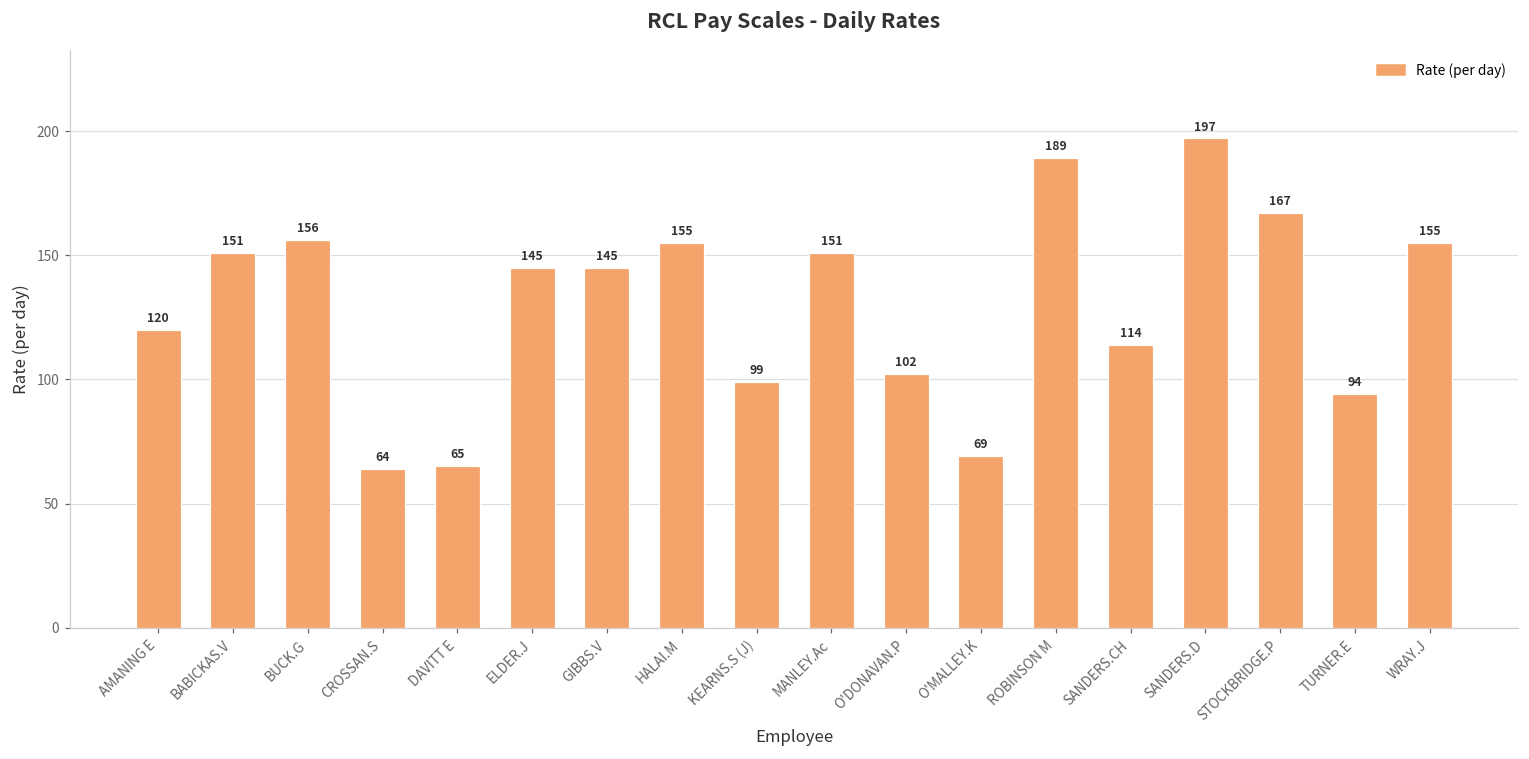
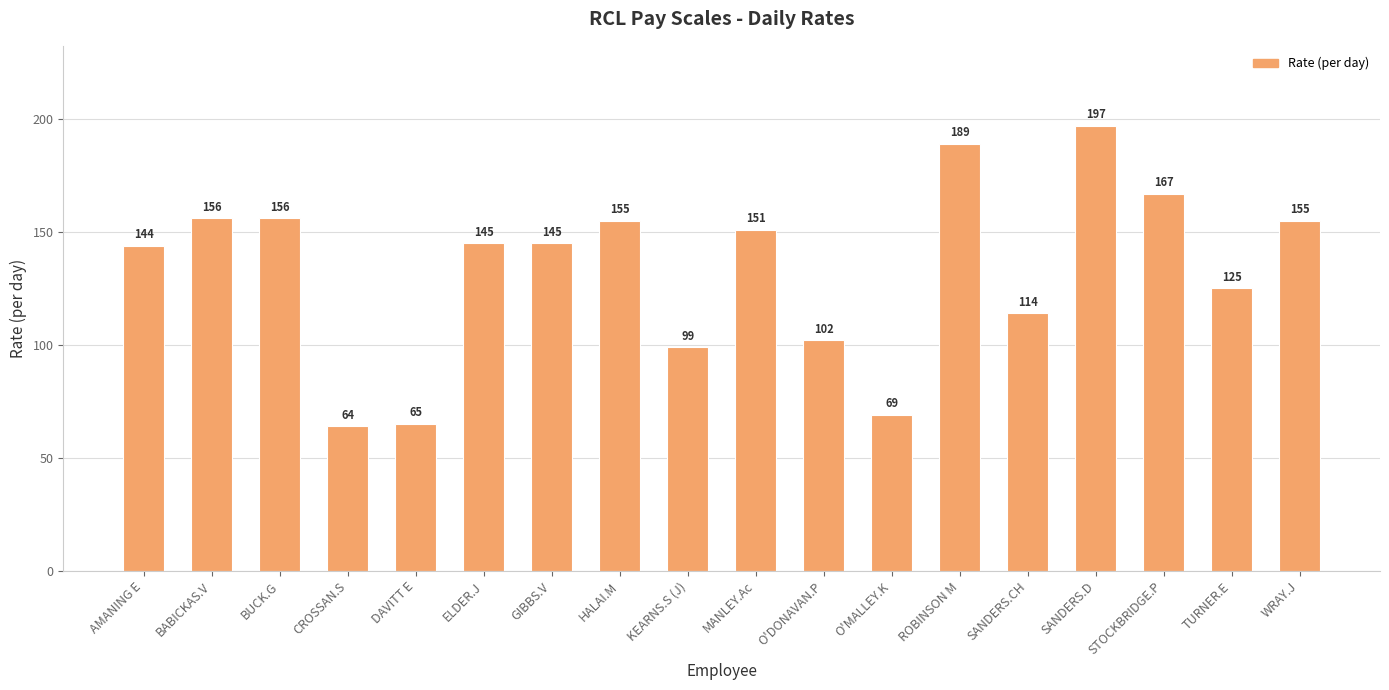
AMANING E: 120 -> 144
BABICKAS.V: 151 -> 156
TURNER.E: 94 -> 125
